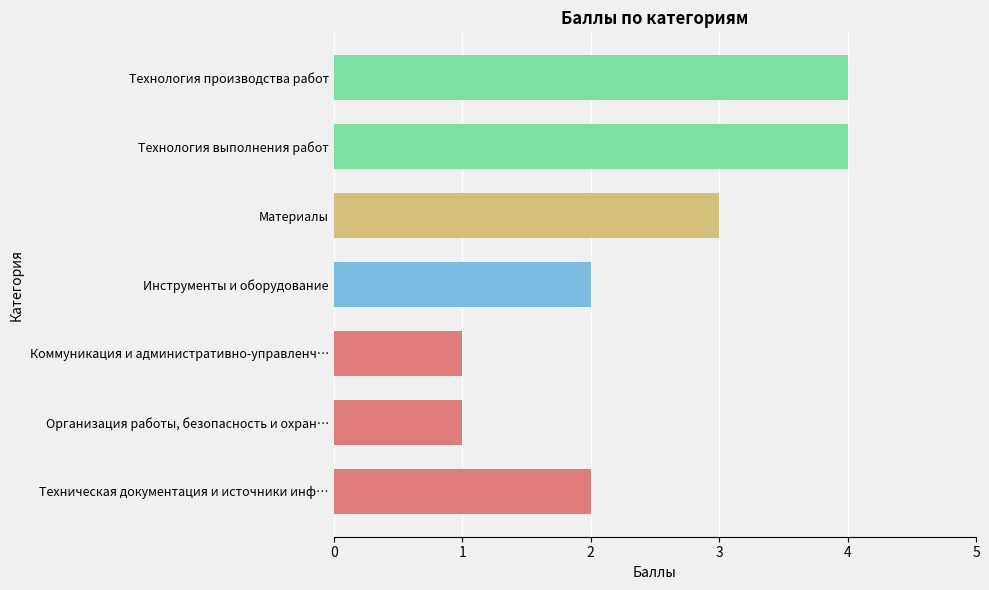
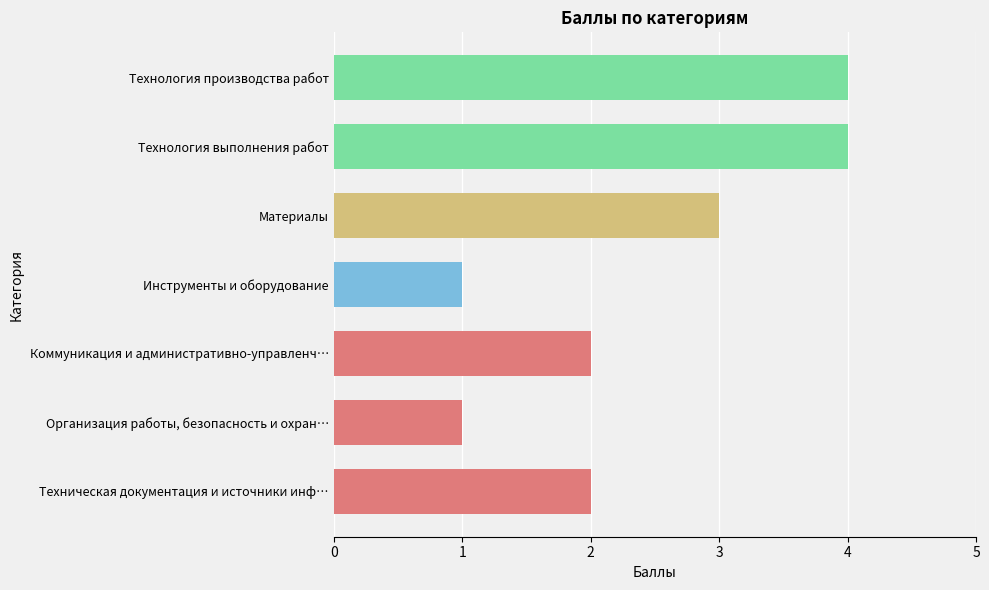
Инструменты и оборудование: 2 -> 1
Коммуникация и административно-управленч…: 1 -> 2
